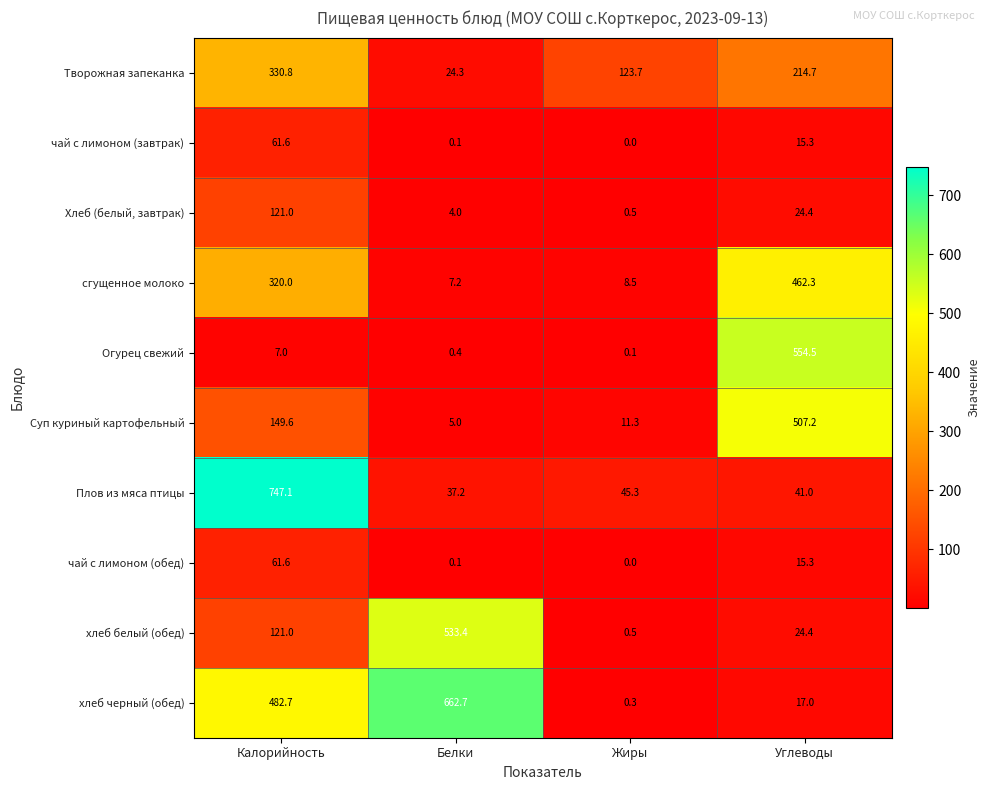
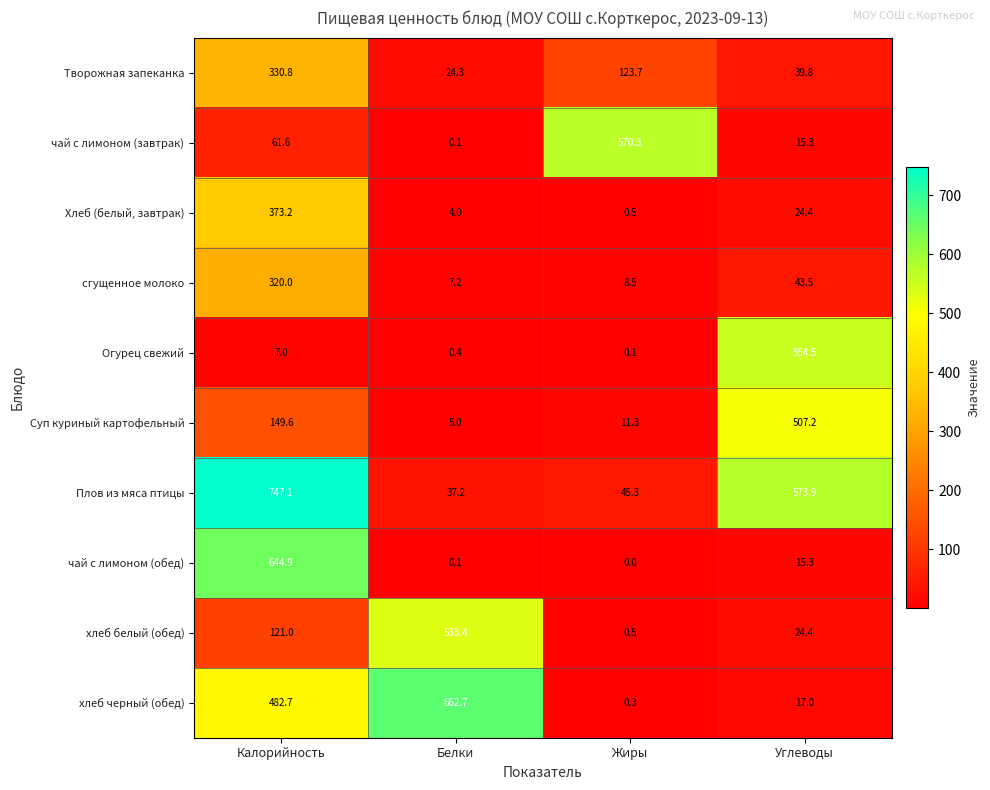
Творожная запеканка, Углеводы: 214.7 -> 39.8
чай с лимоном (завтрак), Жиры: 0.0 -> 570.3
Хлеб (белый, завтрак), Калорийность: 121.0 -> 373.2
сгущенное молоко, Углеводы: 462.3 -> 43.5
Плов из мяса птицы, Углеводы: 41.0 -> 573.9
чай с лимоном (обед), Калорийность: 61.6 -> 644.9
